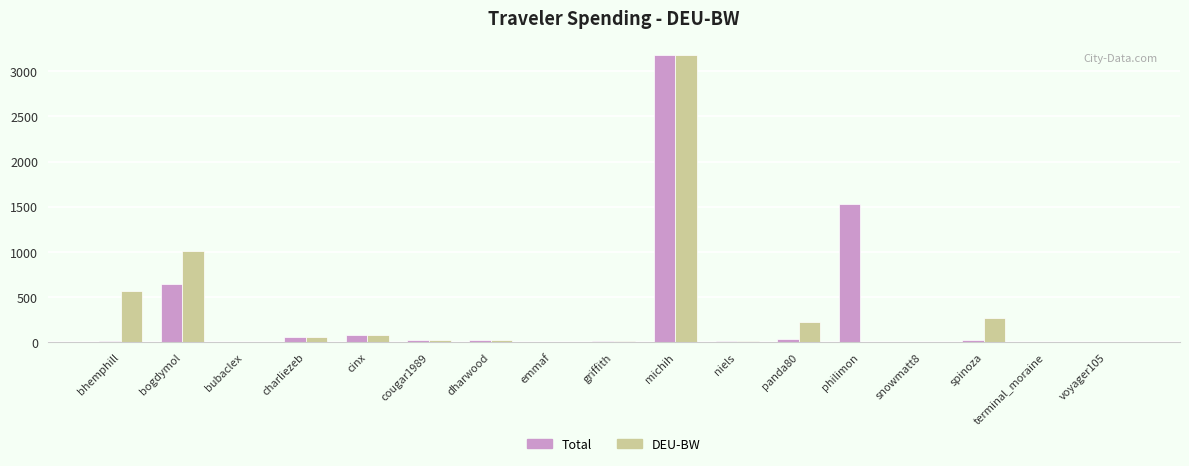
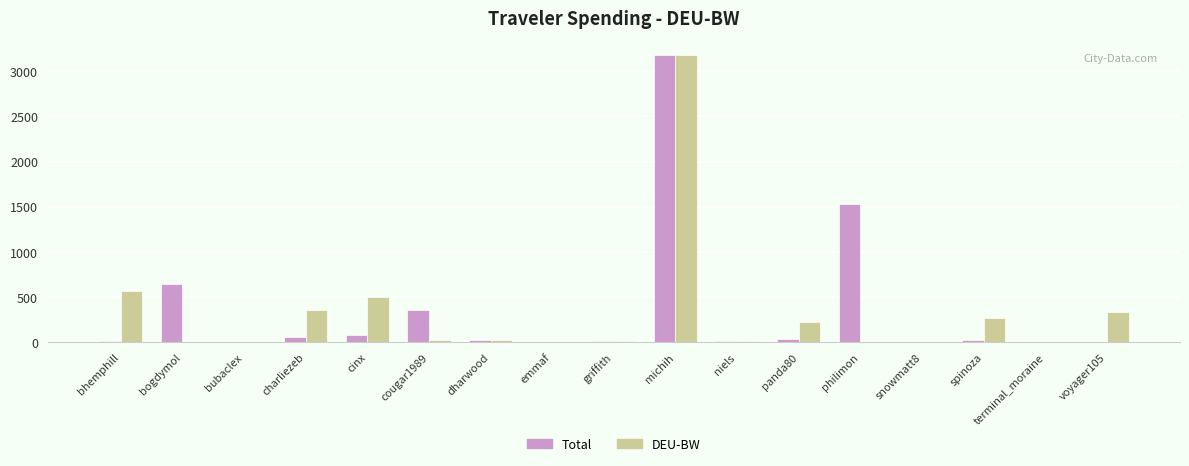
DEU-BW, bogdymol: 1000 -> 0
DEU-BW, charliezeb: 100 -> 400
DEU-BW, cinx: 100 -> 500
Total, cougar1989: 0 -> 400
DEU-BW, voyager105: 0 -> 300
